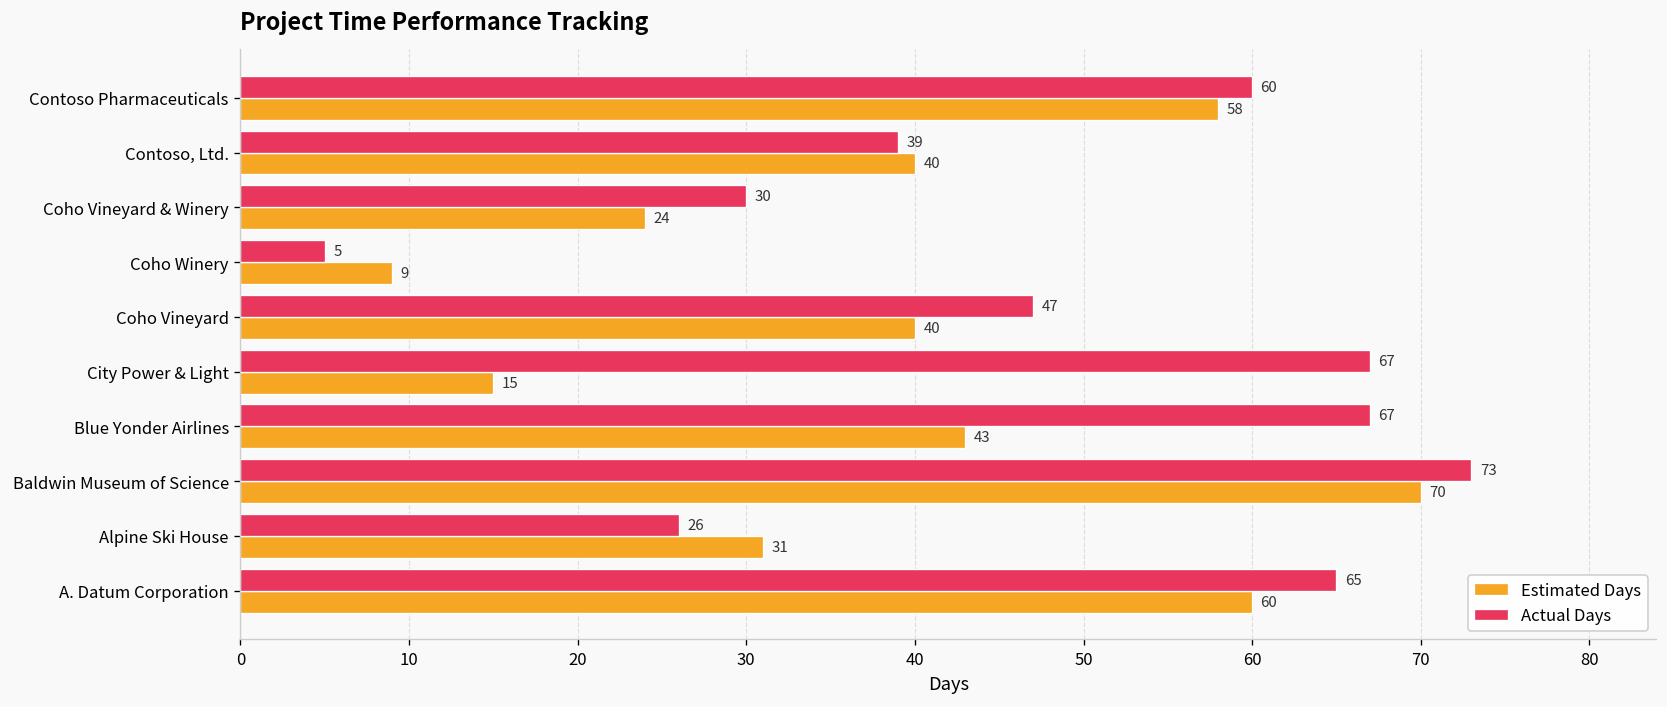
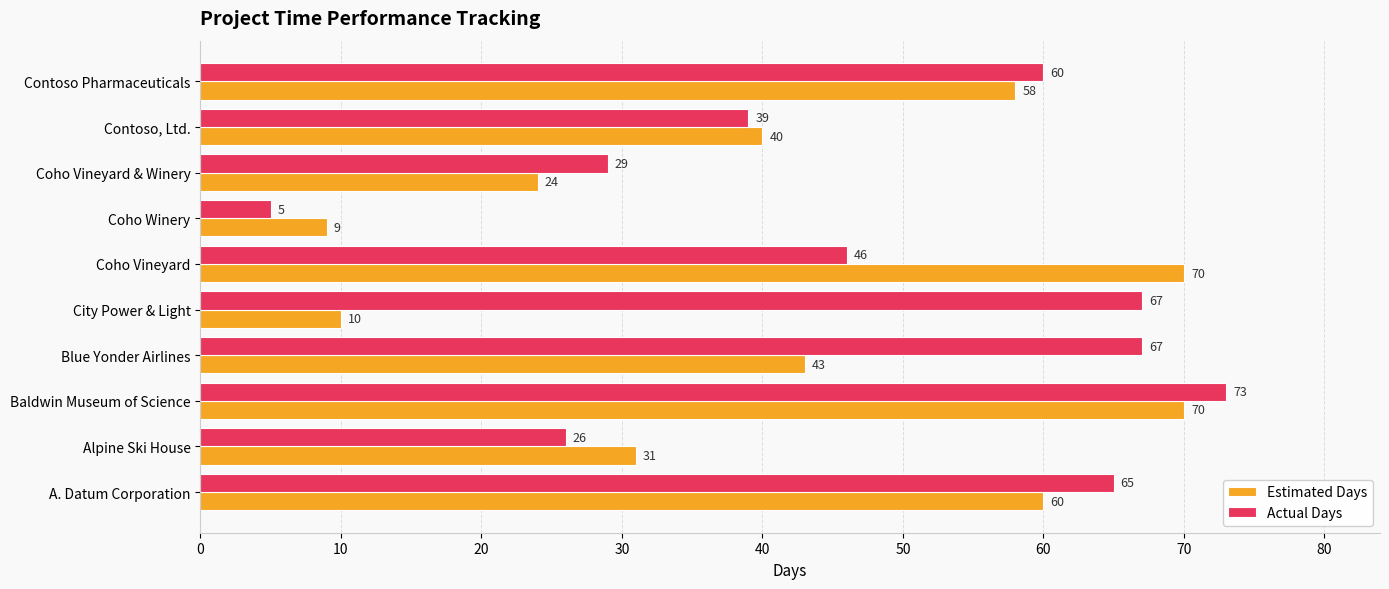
Actual Days, Coho Vineyard & Winery: 30 -> 29
Actual Days, Coho Vineyard: 47 -> 46
Estimated Days, Coho Vineyard: 40 -> 70
Estimated Days, City Power & Light: 15 -> 10
